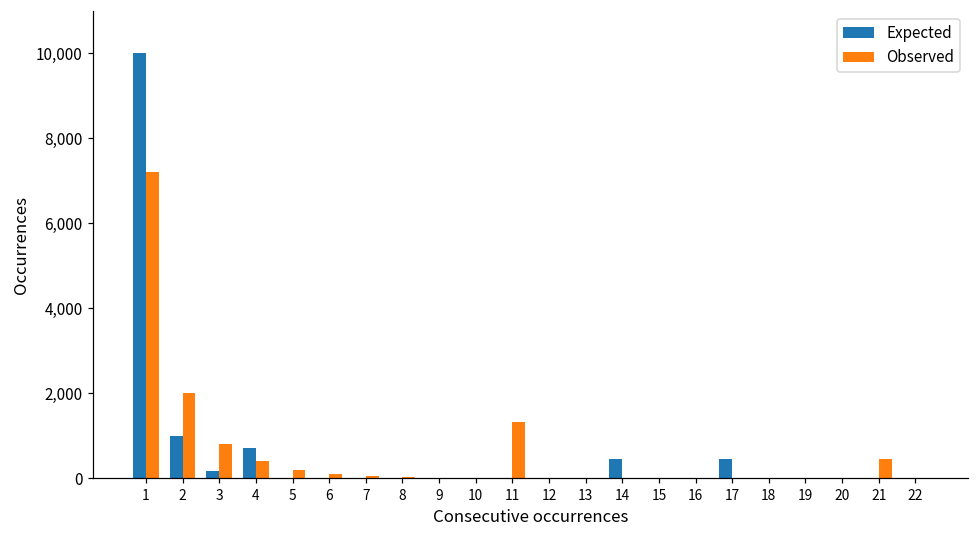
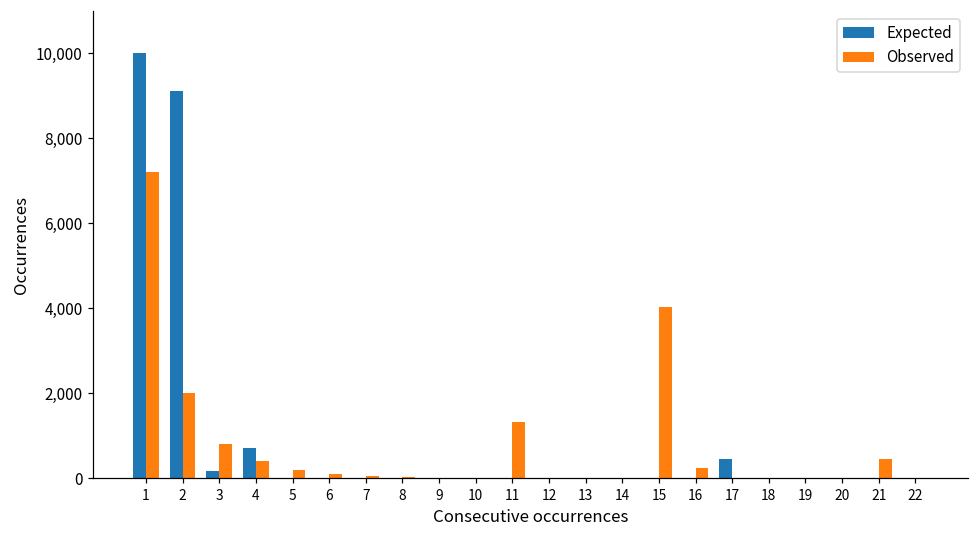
Expected, 2: 1,000 -> 9,100
Expected, 14: 400 -> 0
Observed, 15: 0 -> 4,000
Observed, 16: 0 -> 200
